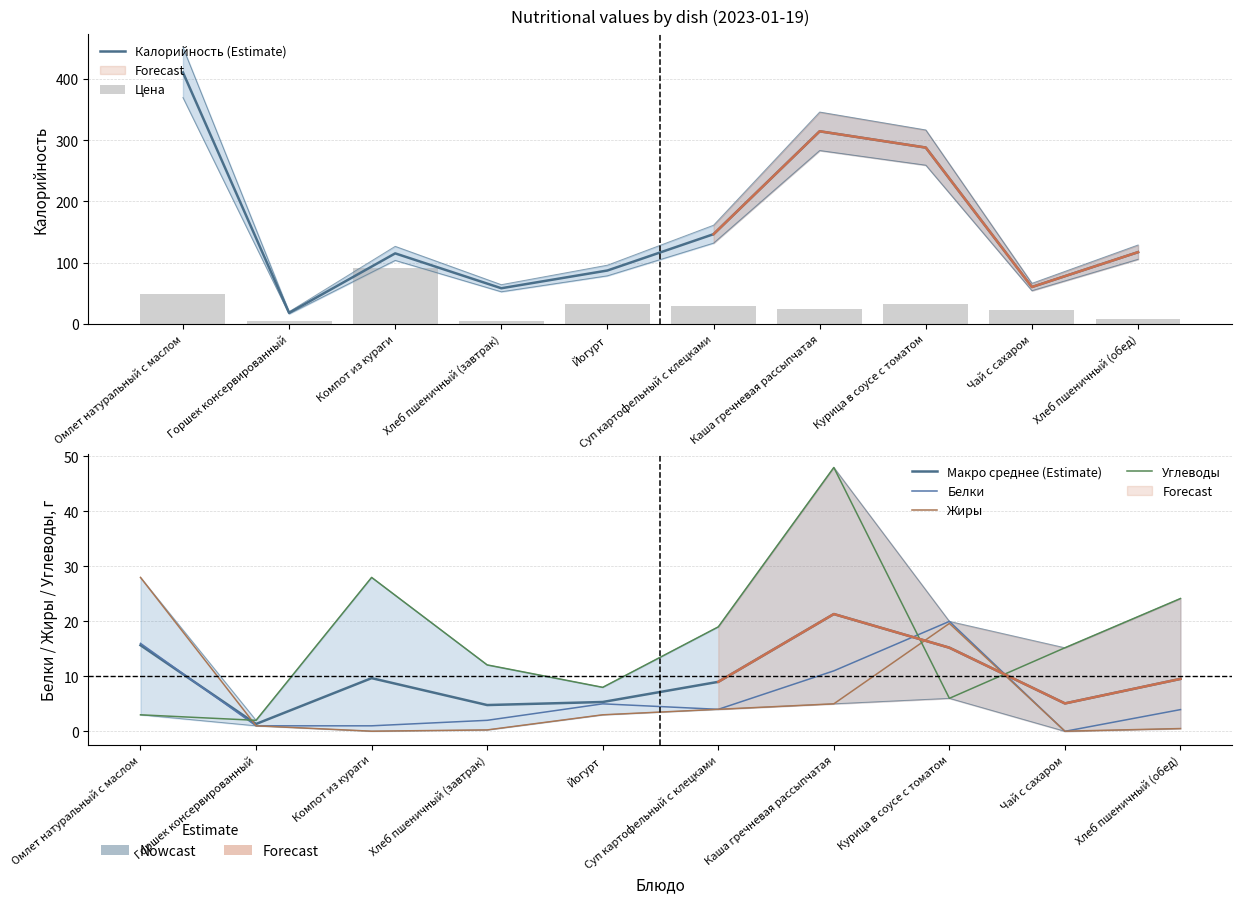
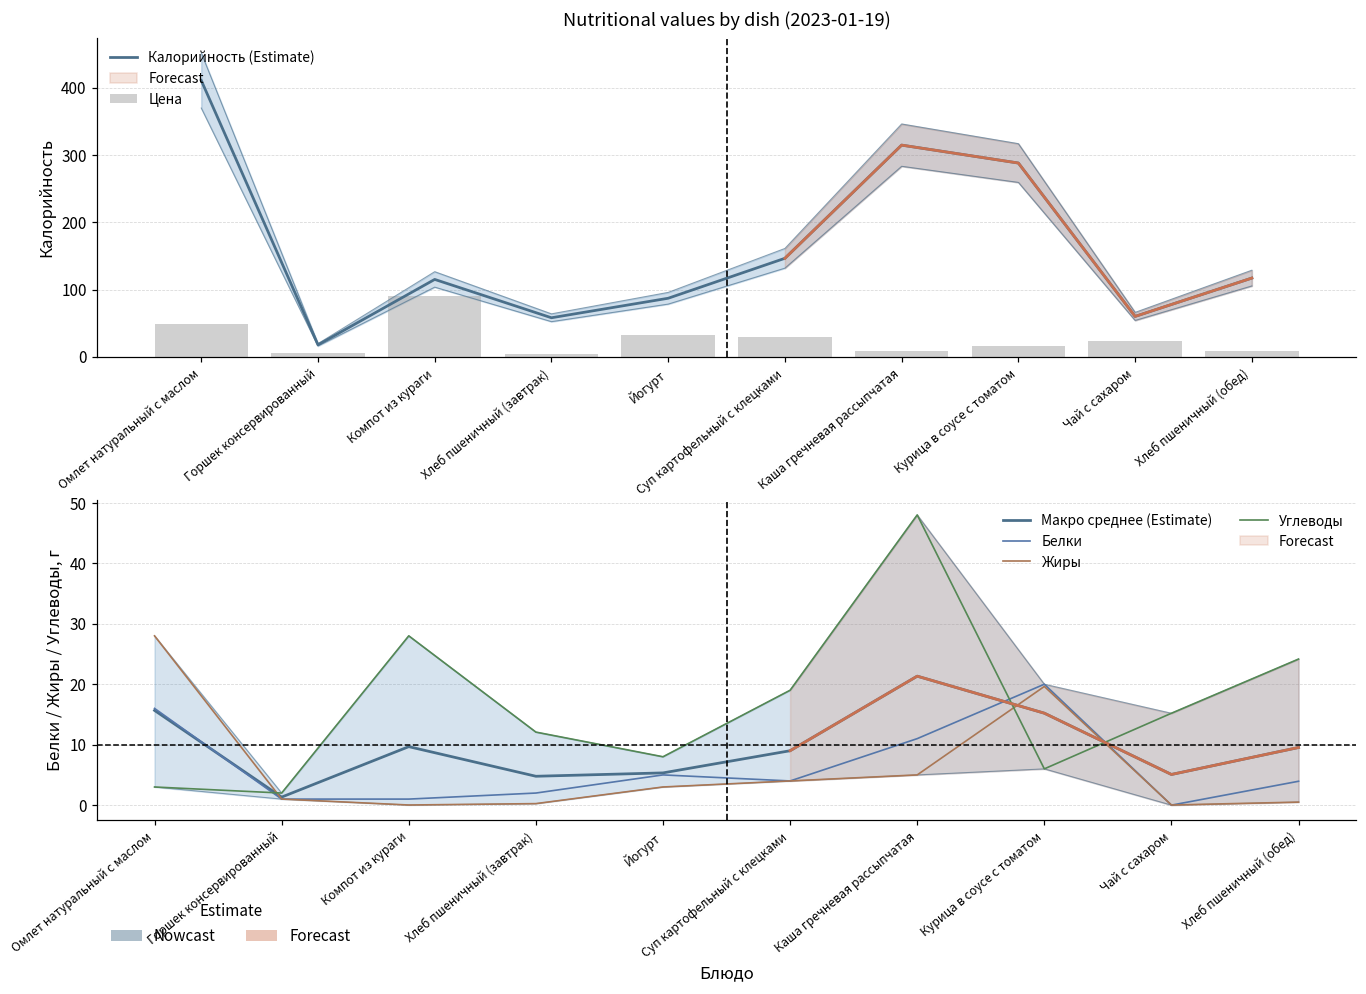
Nutritional values by dish (2023-01-19), Цена, Каша гречневая рассыпчатая: 20 -> 10
Nutritional values by dish (2023-01-19), Цена, Курица в соусе с томатом: 30 -> 20
